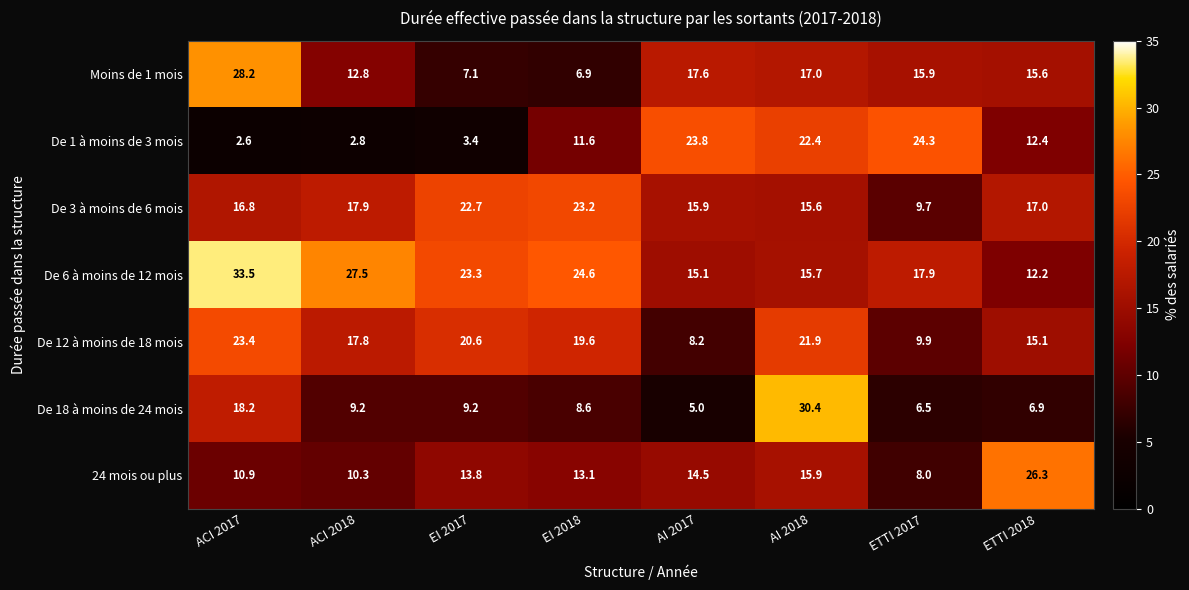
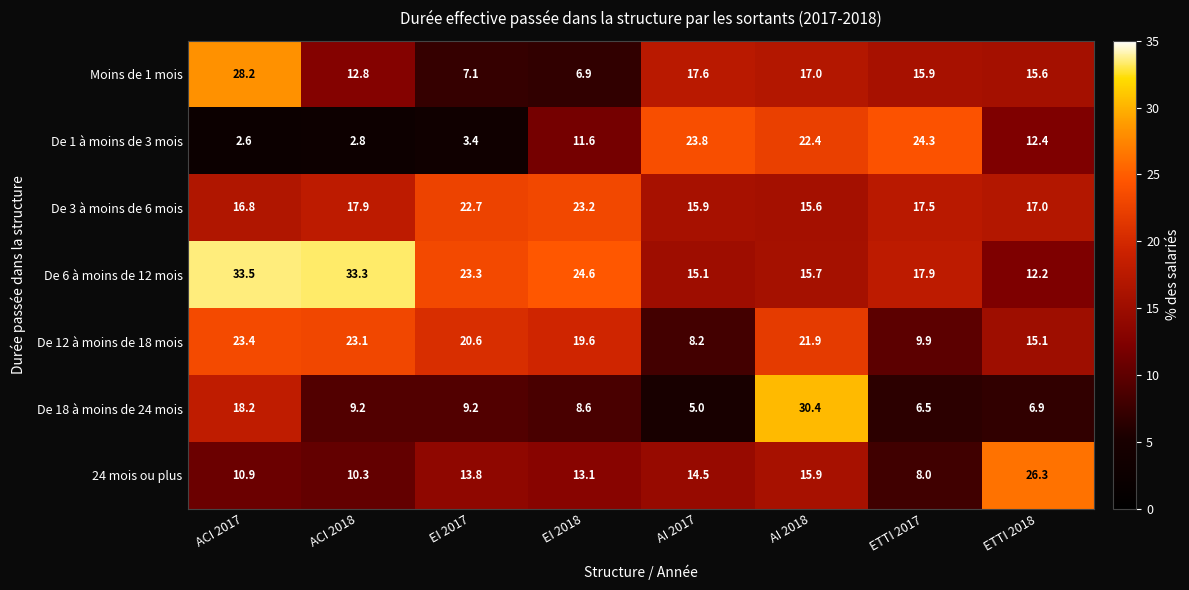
De 3 à moins de 6 mois, ETTI 2017: 9.7 -> 17.5
De 6 à moins de 12 mois, ACI 2018: 27.5 -> 33.3
De 12 à moins de 18 mois, ACI 2018: 17.8 -> 23.1
